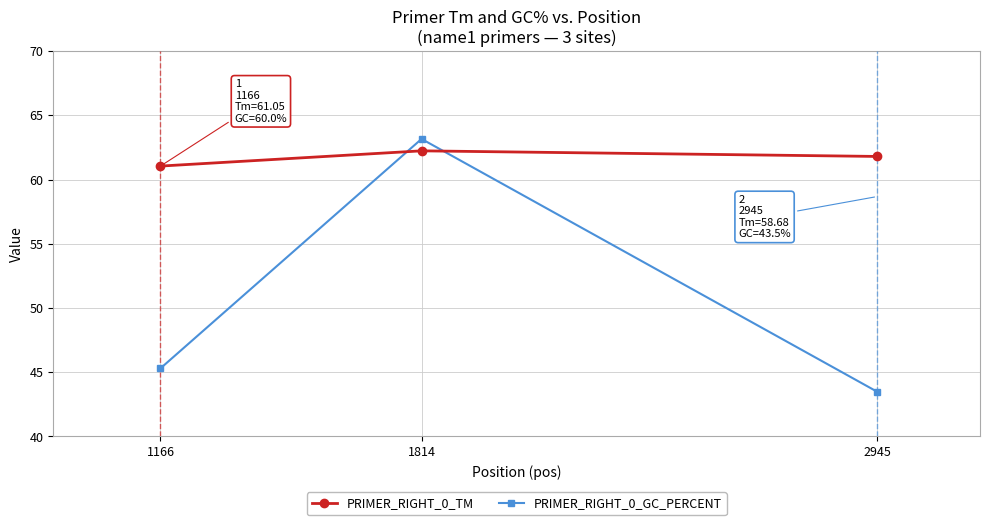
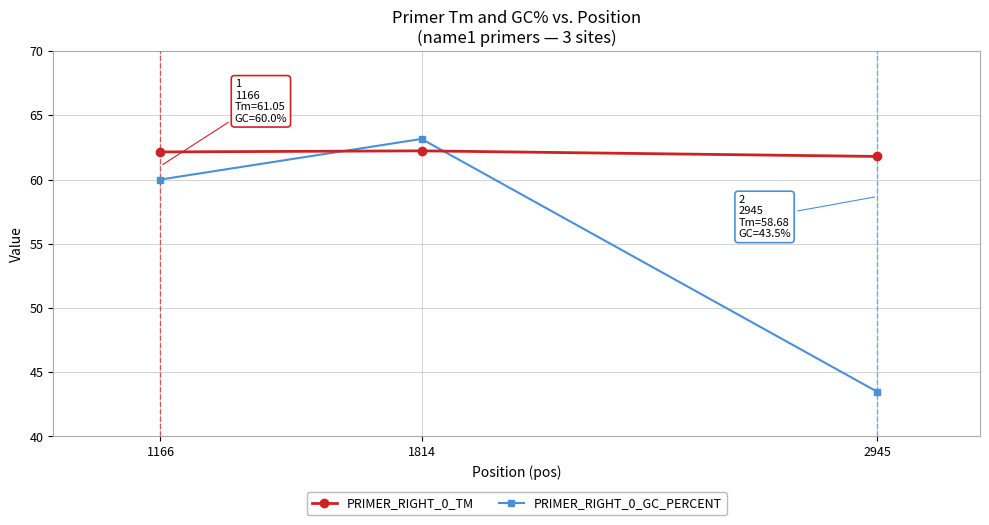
PRIMER_RIGHT_0_TM, 1166: 61.0 -> 62.1
PRIMER_RIGHT_0_GC_PERCENT, 1166: 45.3 -> 60.0
